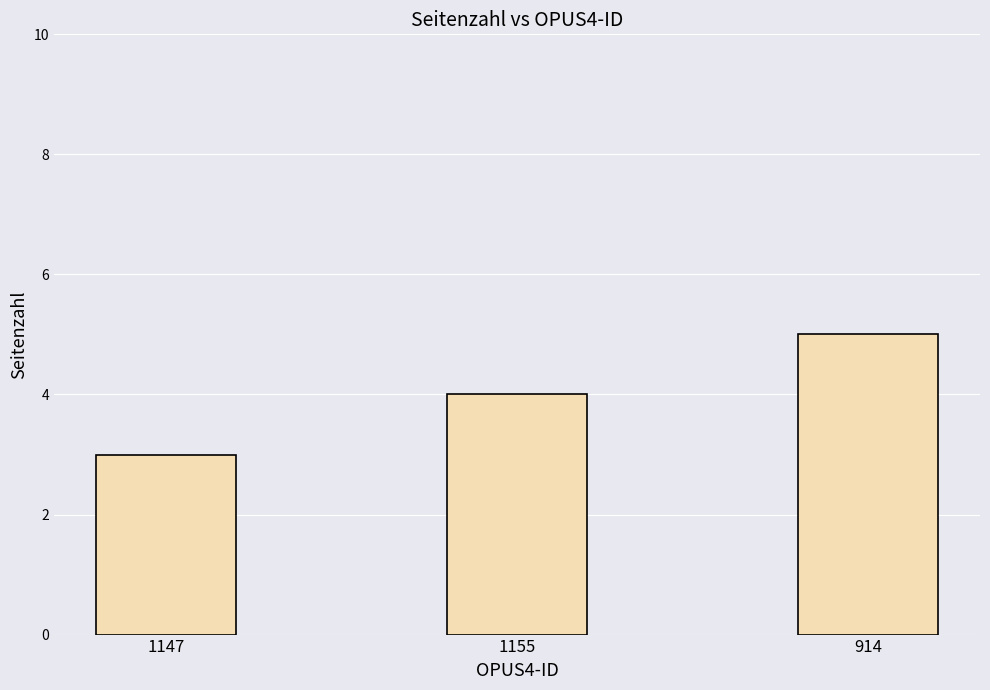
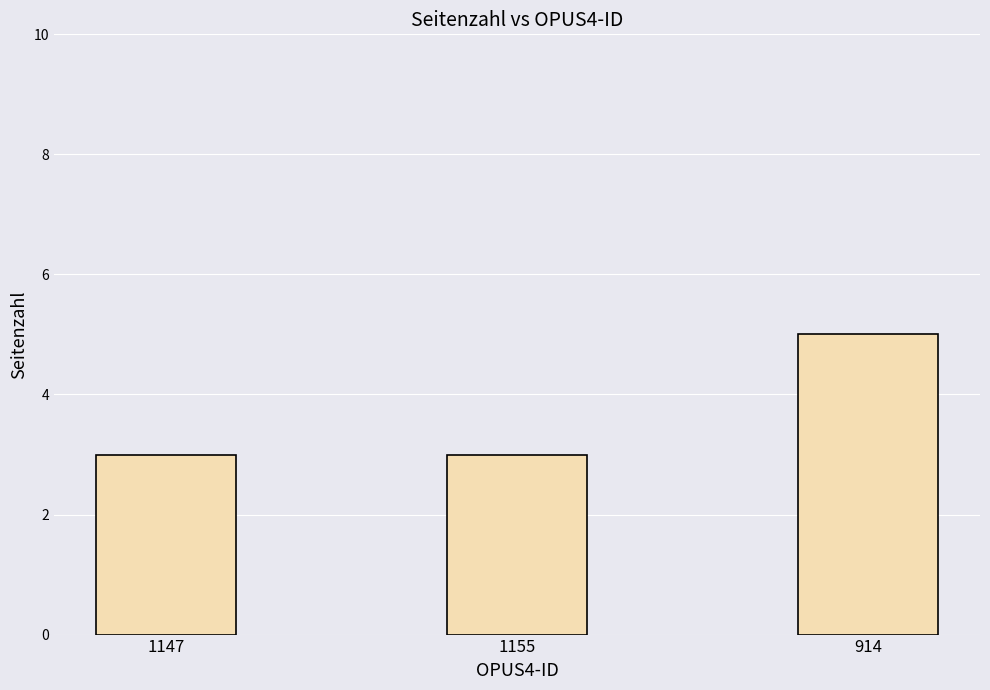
1155: 4 -> 3
